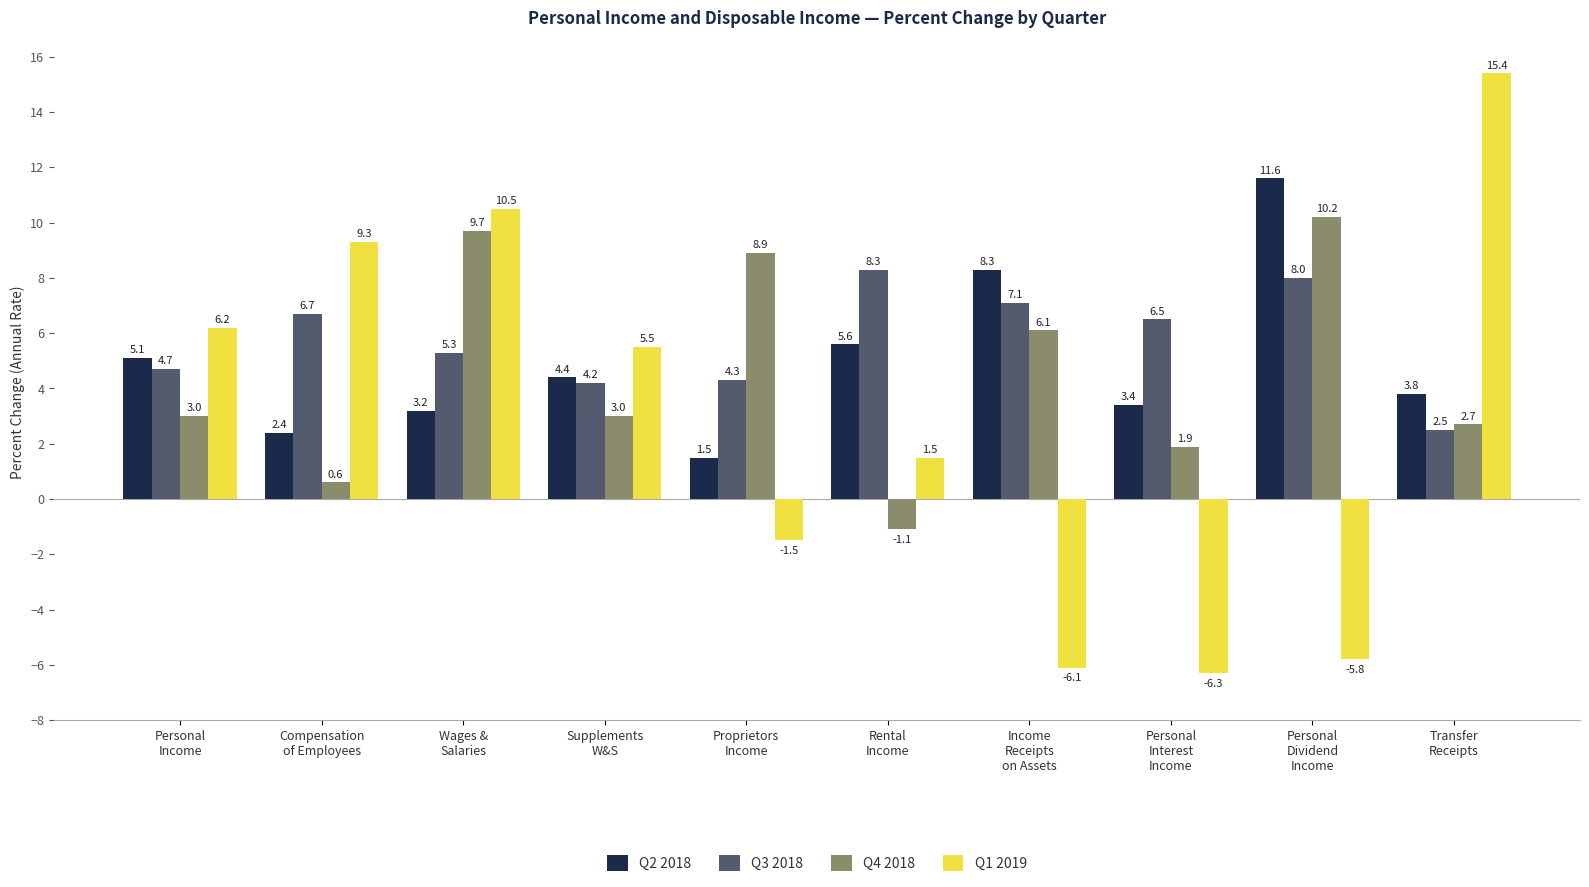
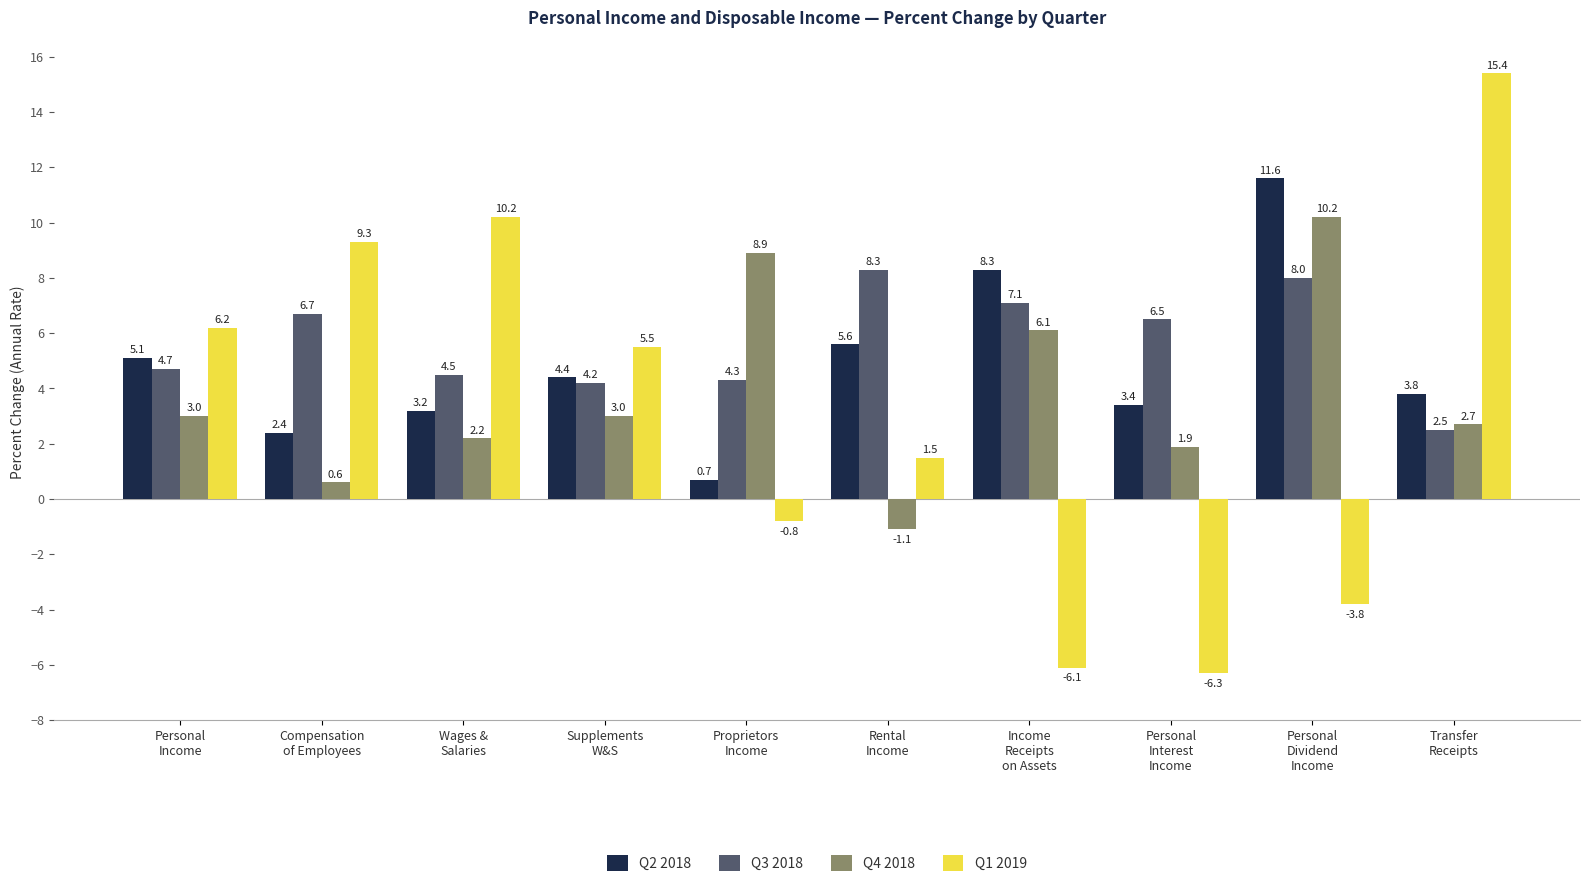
Q3 2018, Wages & Salaries: 5.3 -> 4.5
Q4 2018, Wages & Salaries: 9.7 -> 2.2
Q1 2019, Wages & Salaries: 10.5 -> 10.2
Q2 2018, Proprietors Income: 1.5 -> 0.7
Q1 2019, Proprietors Income: -1.5 -> -0.8
Q1 2019, Personal Dividend Income: -5.8 -> -3.8
